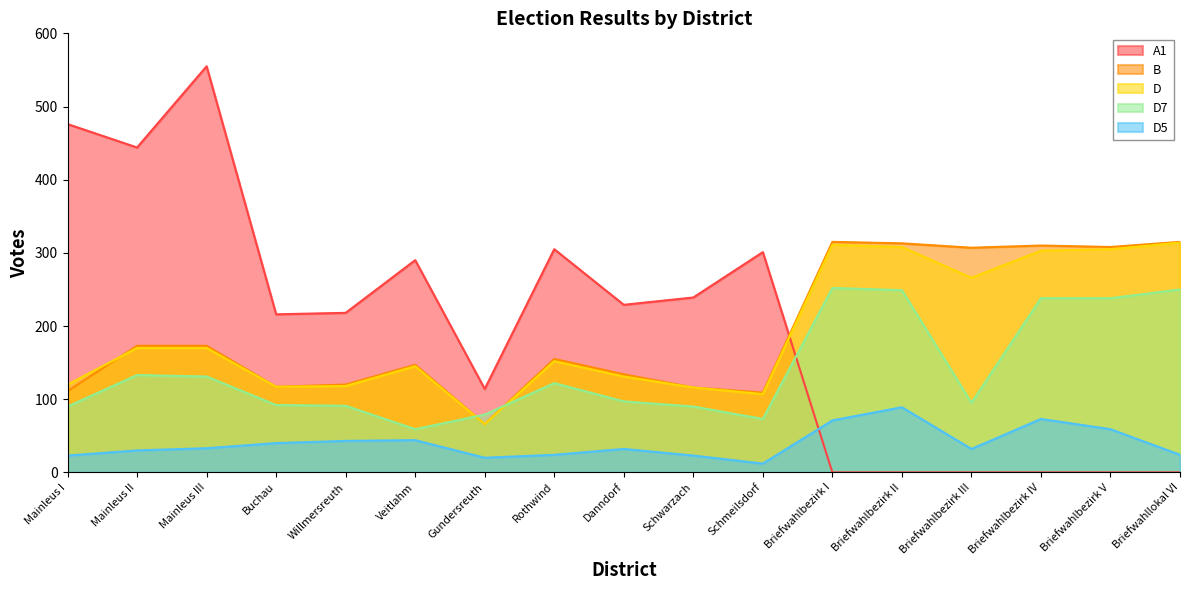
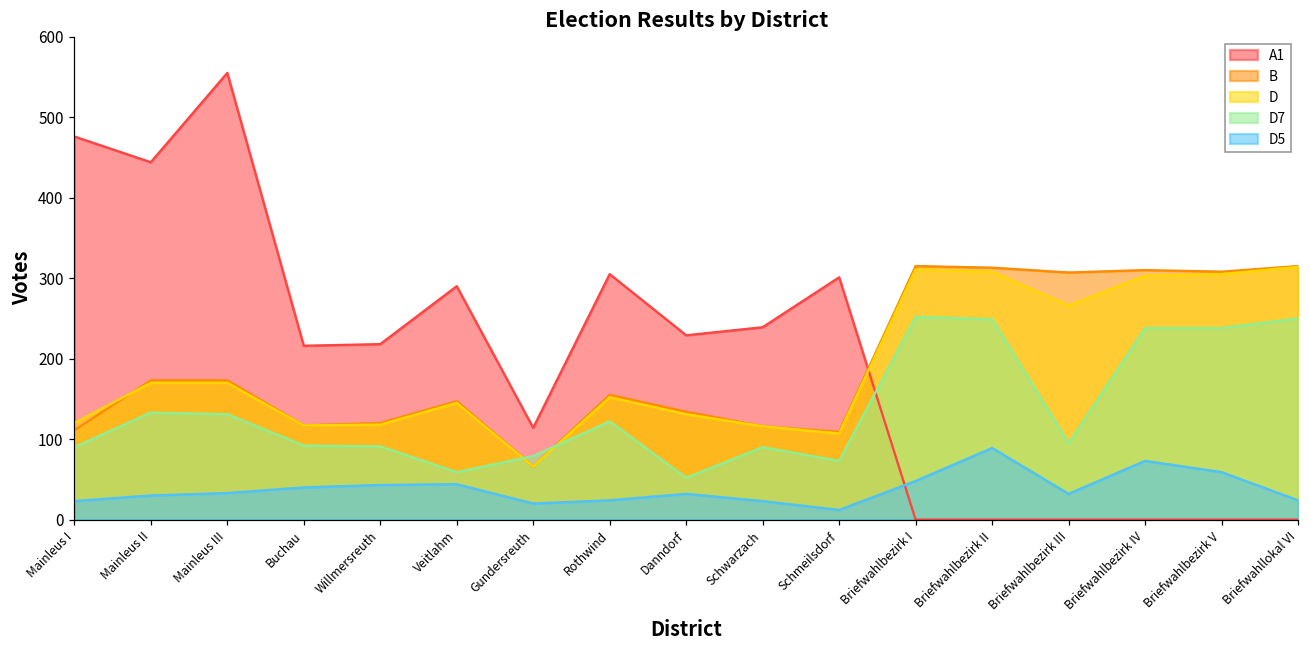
D7, Danndorf: 100 -> 50
D5, Briefwahlbezirk I: 70 -> 50
